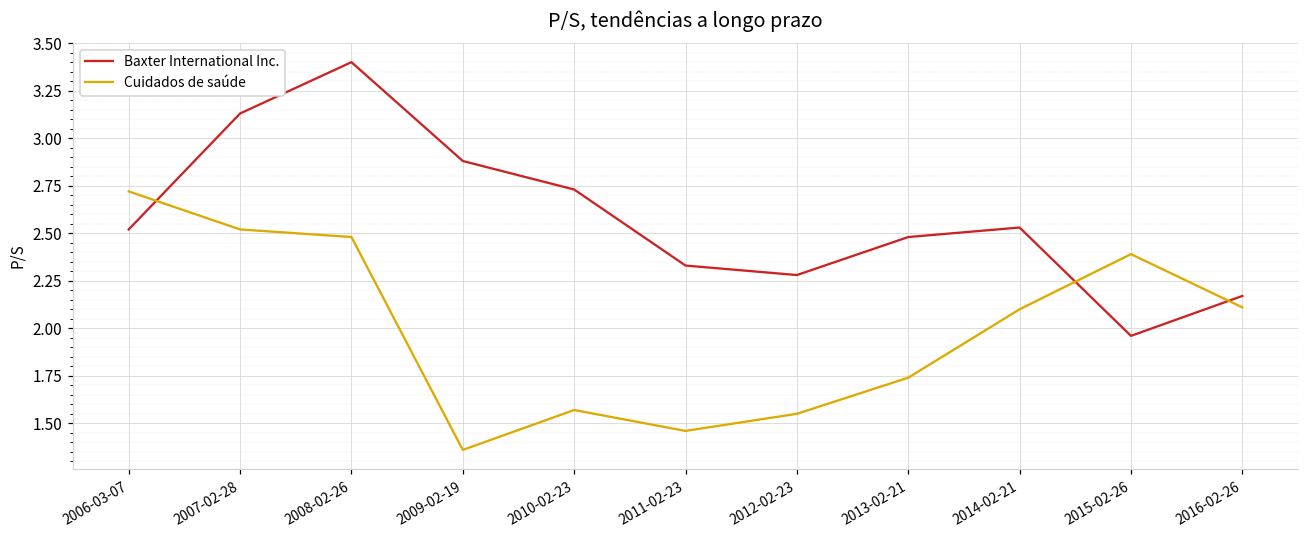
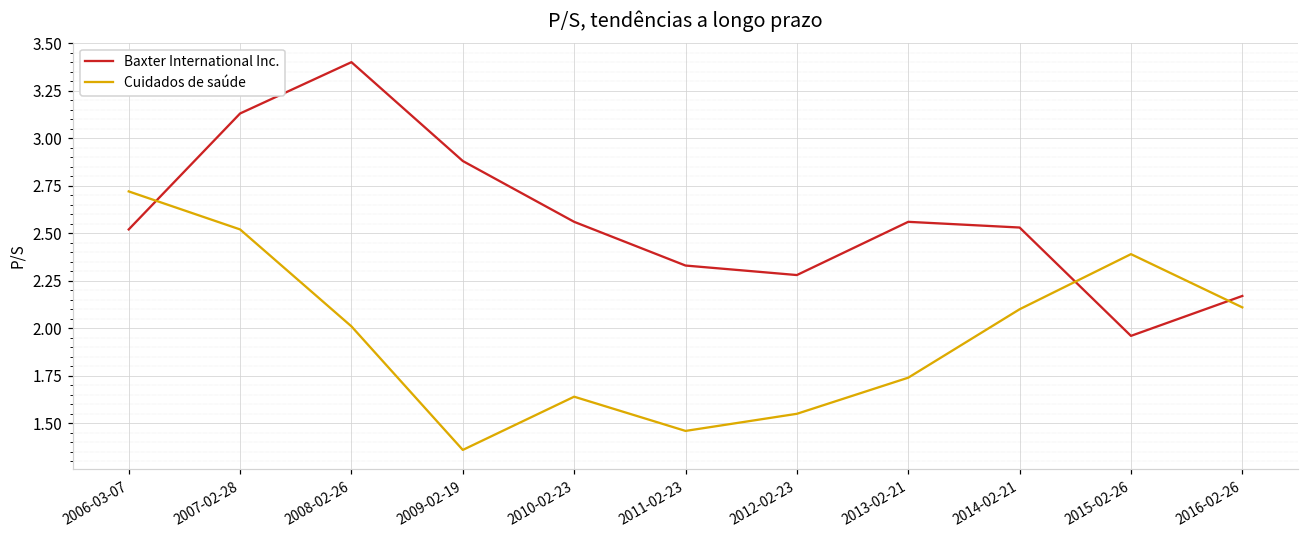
Cuidados de saúde, 2008-02-26: 2.48 -> 2.01
Baxter International Inc., 2010-02-23: 2.73 -> 2.56
Cuidados de saúde, 2010-02-23: 1.57 -> 1.64
Baxter International Inc., 2013-02-21: 2.48 -> 2.56
